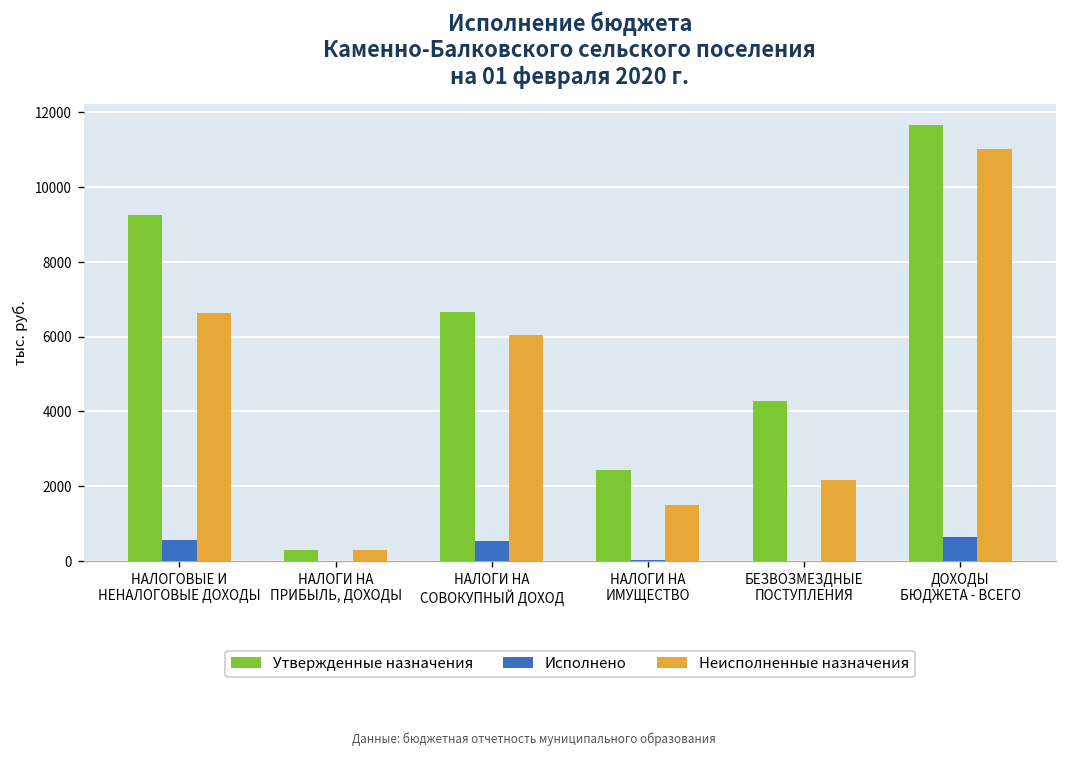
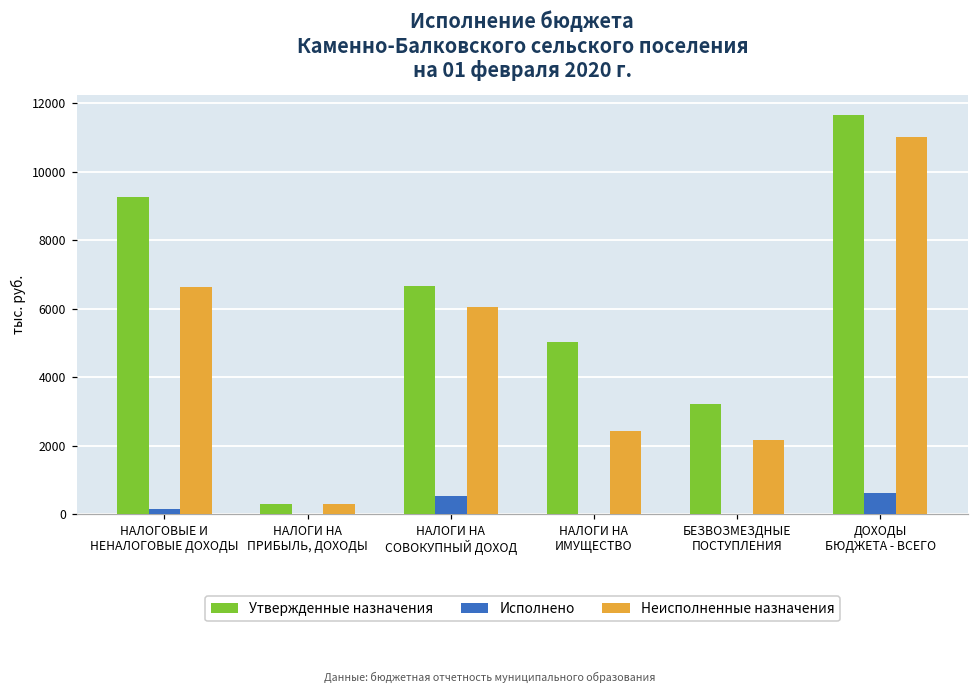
Исполнено, НАЛОГОВЫЕ И НЕНАЛОГОВЫЕ ДОХОДЫ: 500 -> 200
Утвержденные назначения, НАЛОГИ НА ИМУЩЕСТВО: 2400 -> 5000
Неисполненные назначения, НАЛОГИ НА ИМУЩЕСТВО: 1500 -> 2400
Утвержденные назначения, БЕЗВОЗМЕЗДНЫЕ ПОСТУПЛЕНИЯ: 4300 -> 3200
